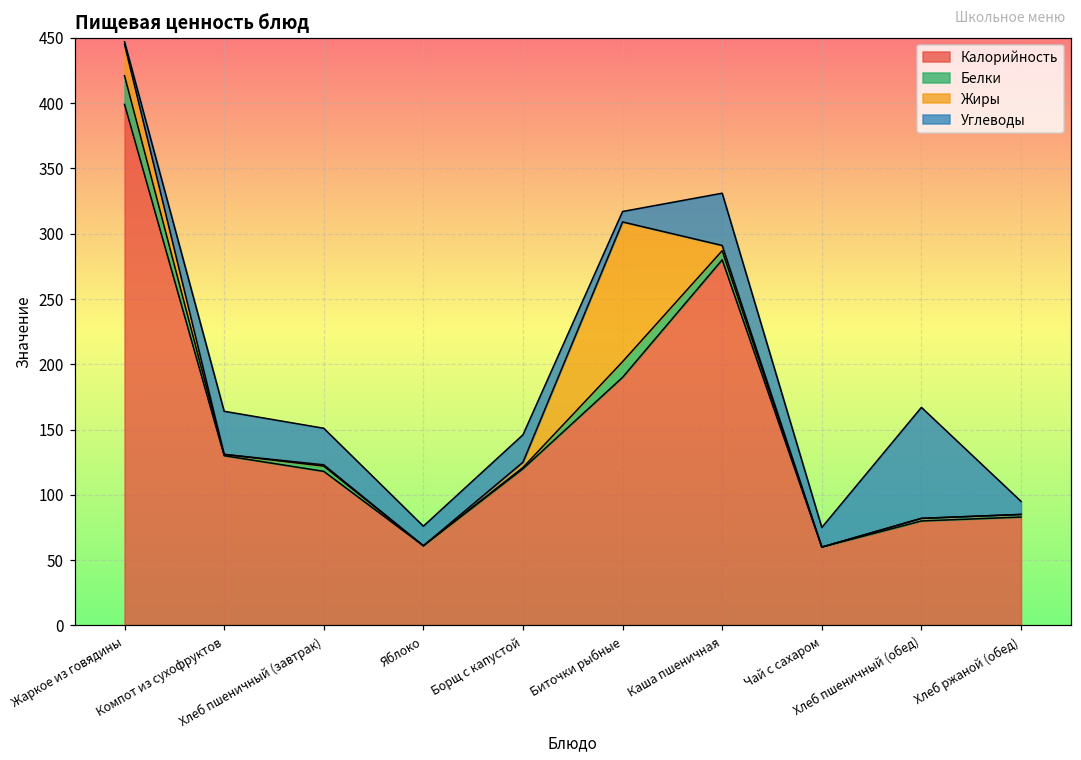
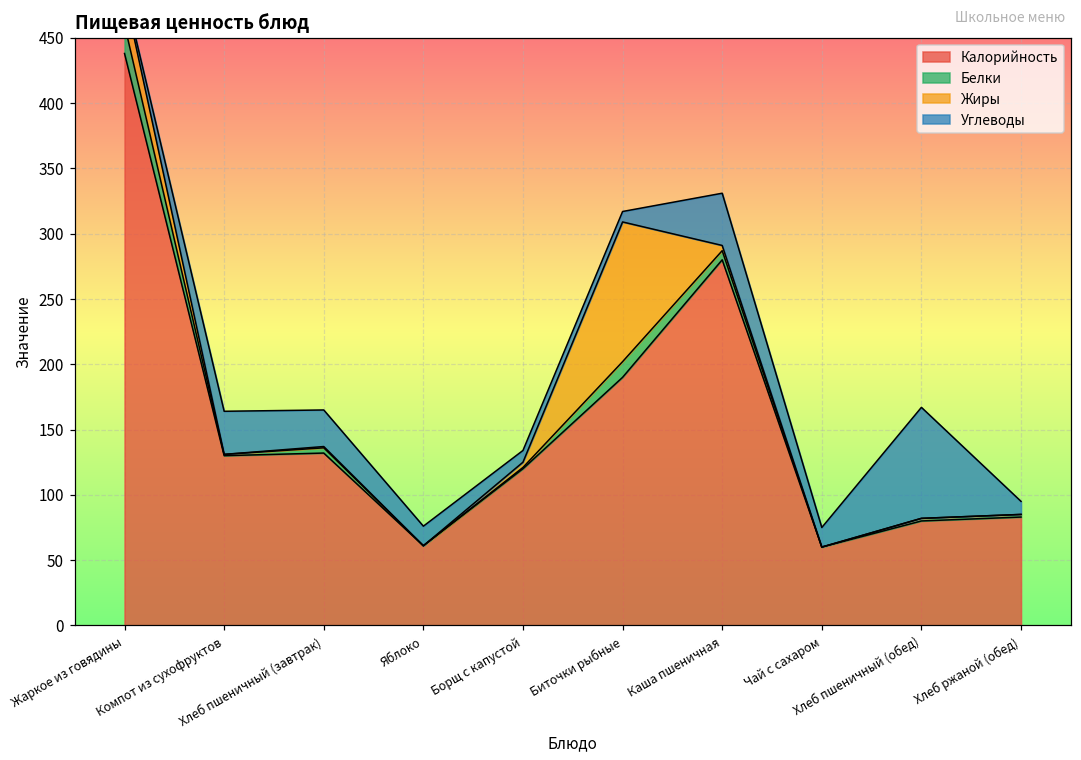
Калорийность, Жаркое из говядины: 399 -> 438
Калорийность, Хлеб пшеничный (завтрак): 118 -> 132
Углеводы, Борщ с капустой: 21 -> 9
